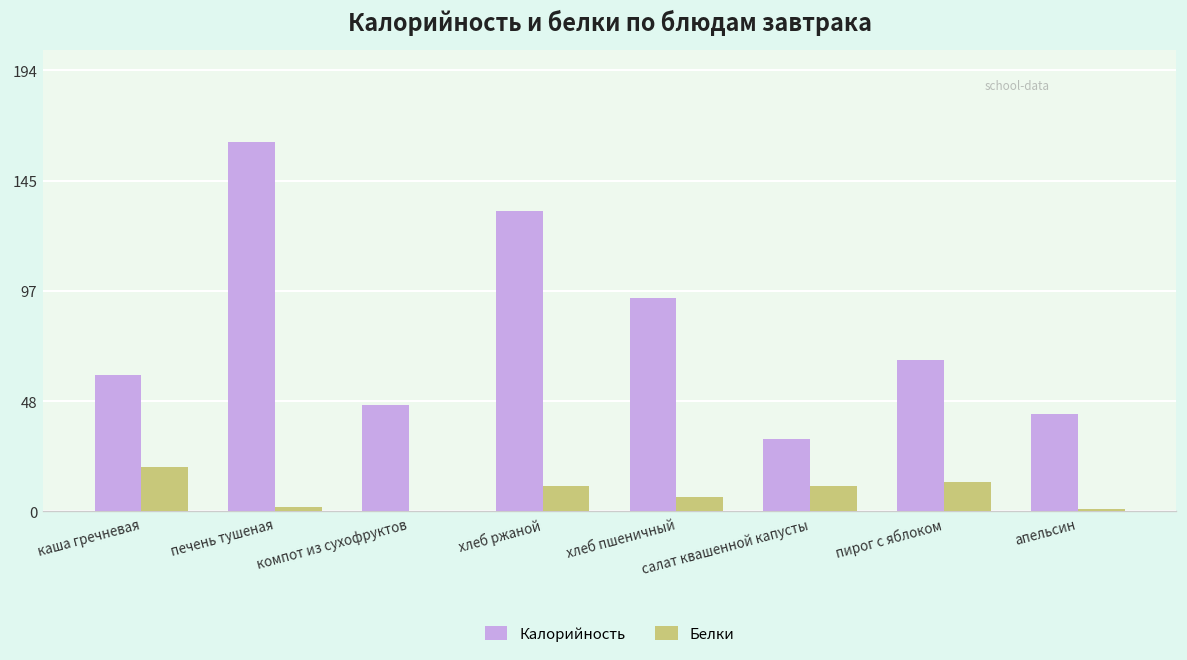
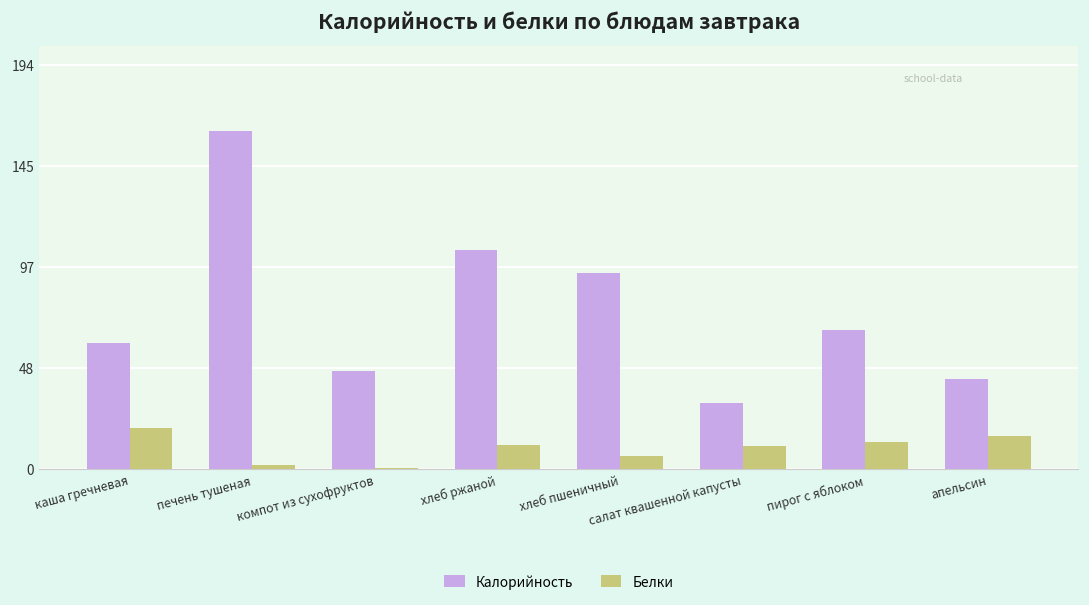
Калорийность, хлеб ржаной: 132 -> 105
Белки, апельсин: 1 -> 16
